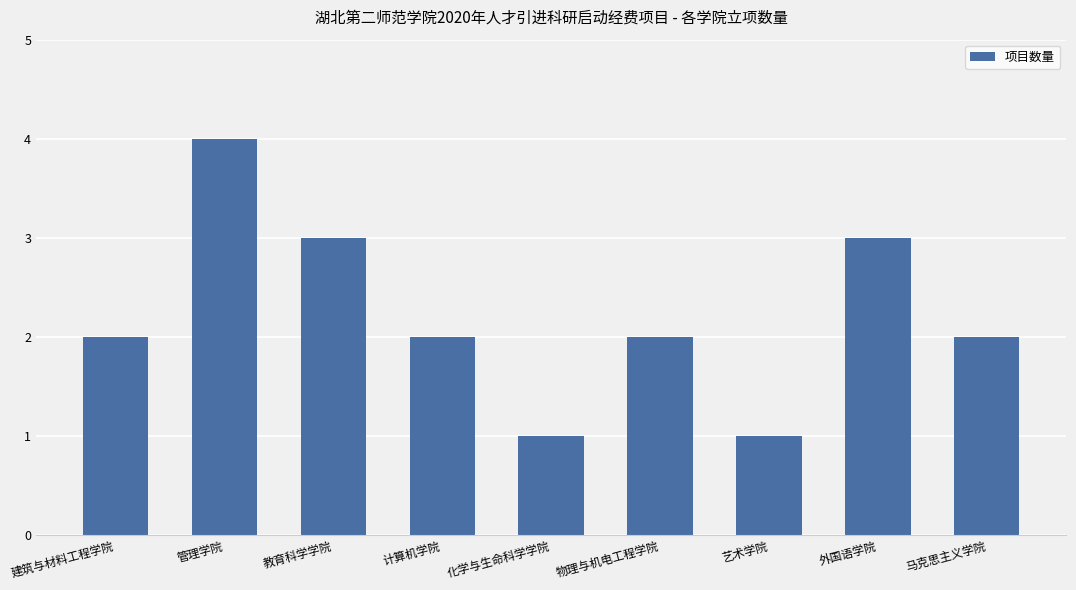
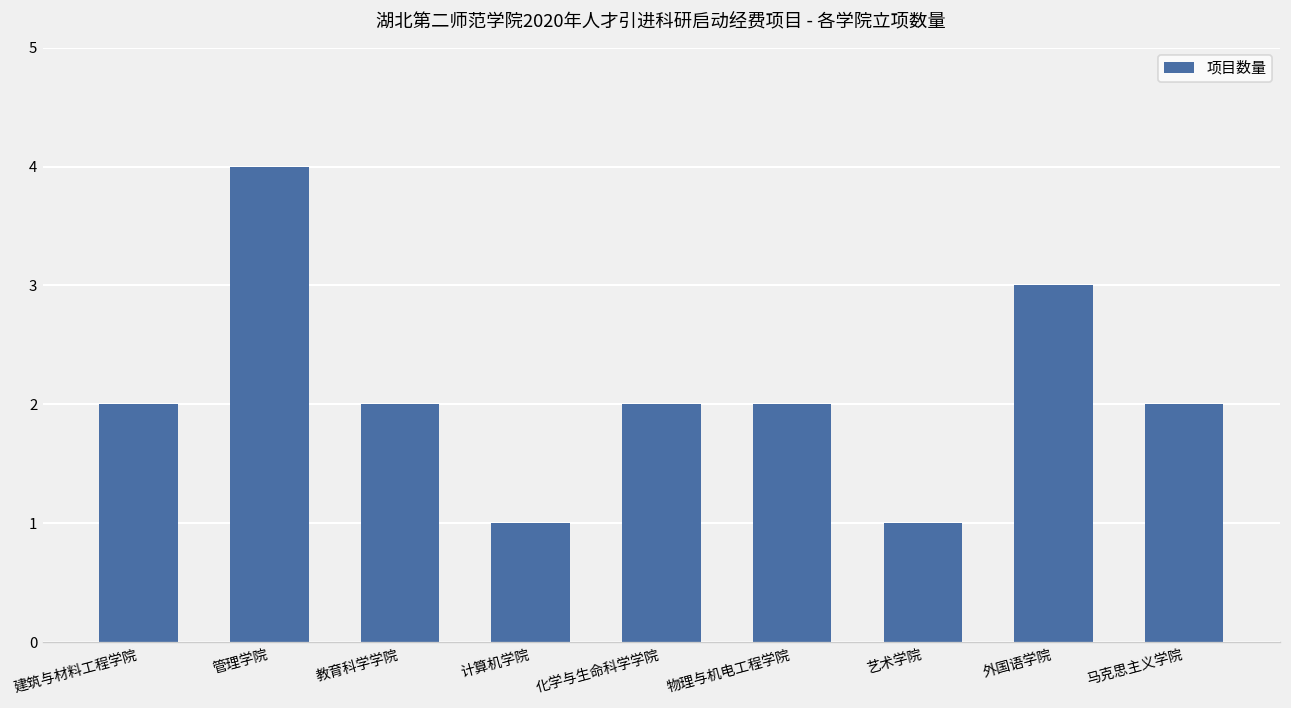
教育科学学院: 3 -> 2
计算机学院: 2 -> 1
化学与生命科学学院: 1 -> 2
